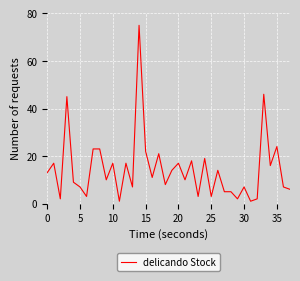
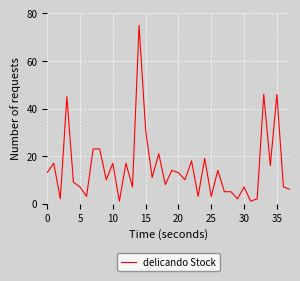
15: 22 -> 31
20: 17 -> 13
35: 24 -> 46
